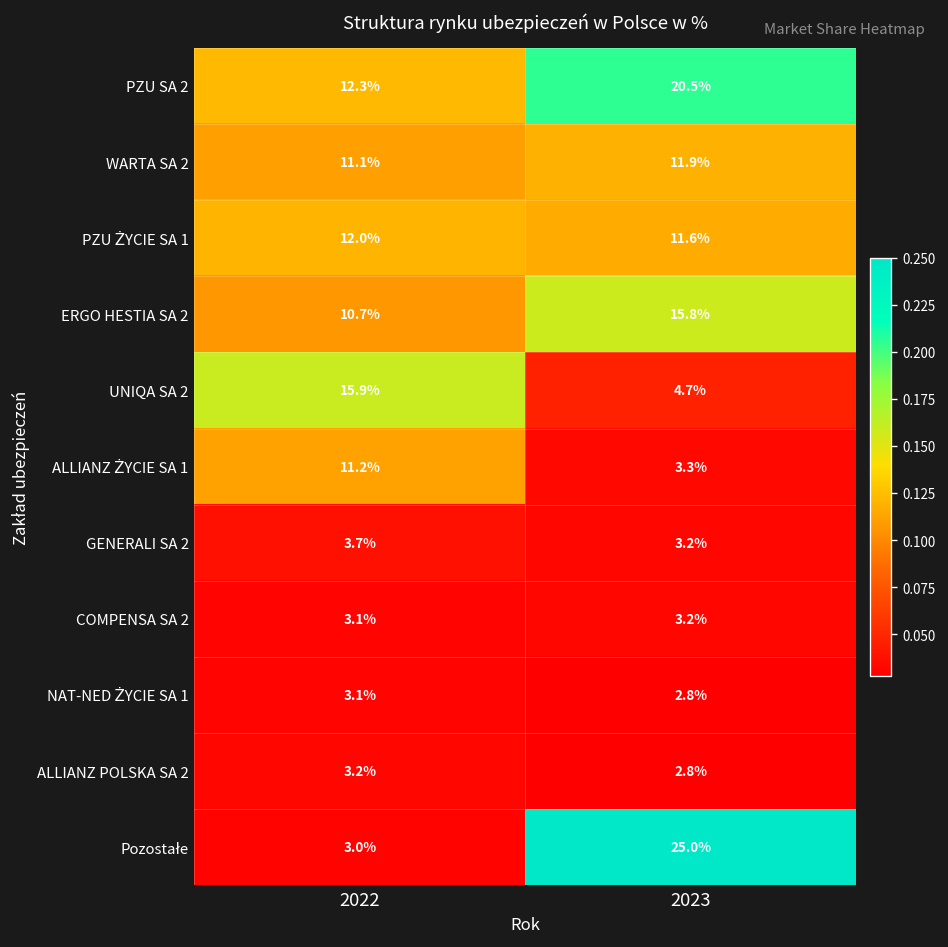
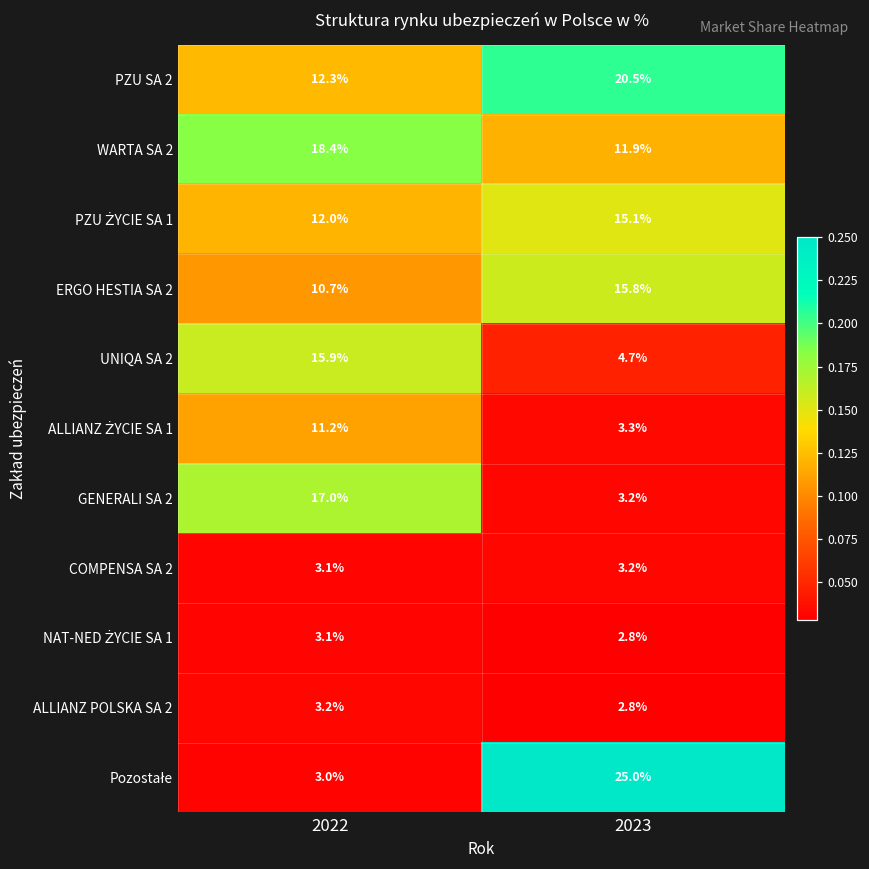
WARTA SA 2, 2022: 11.1% -> 18.4%
PZU ŻYCIE SA 1, 2023: 11.6% -> 15.1%
GENERALI SA 2, 2022: 3.7% -> 17.0%
